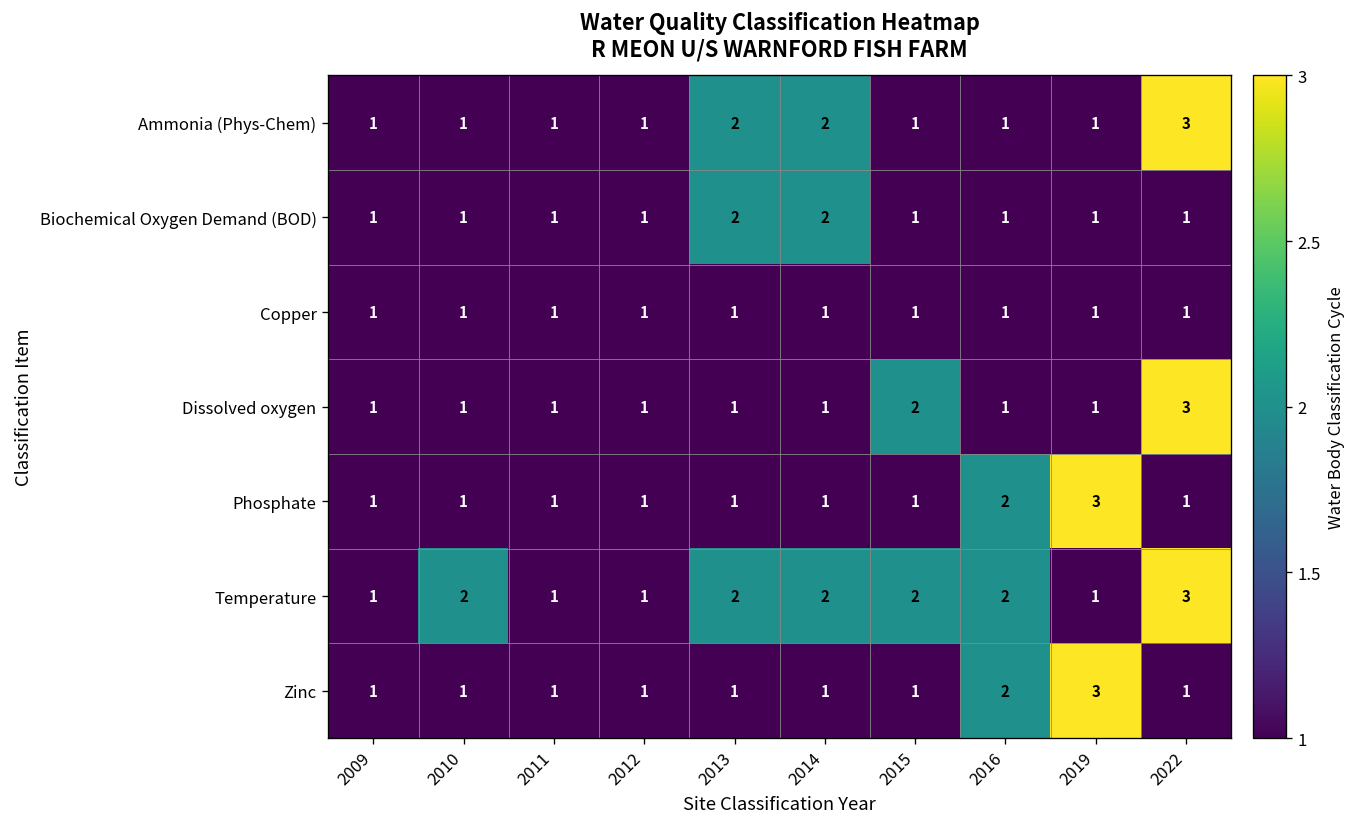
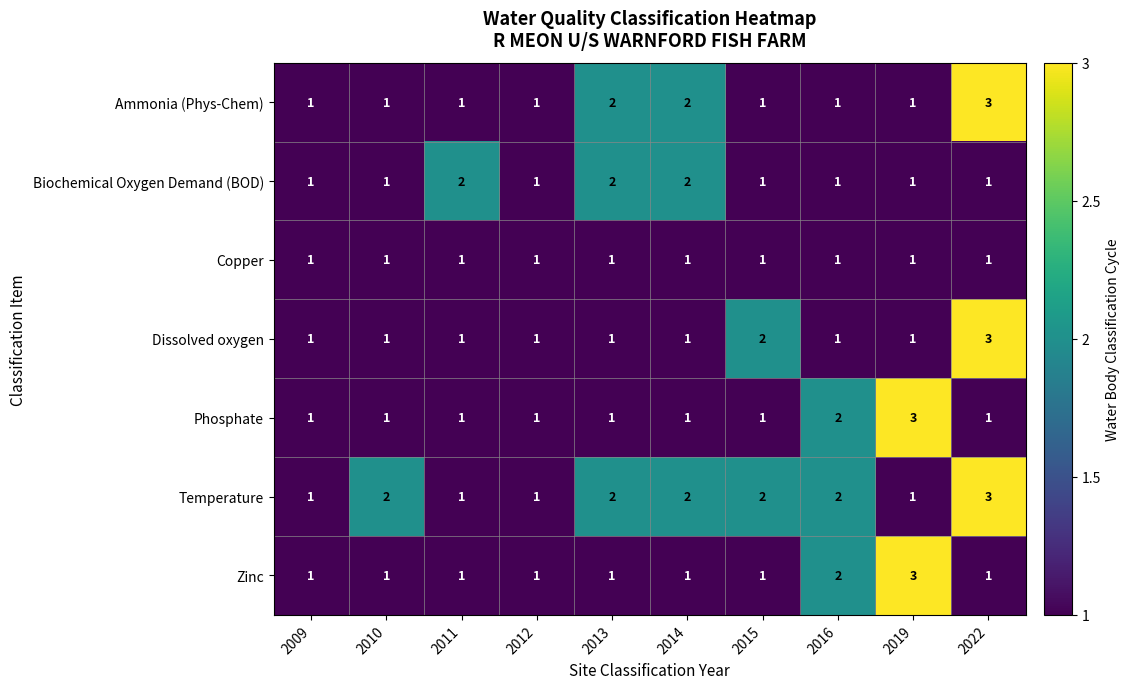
Biochemical Oxygen Demand (BOD), 2011: 1 -> 2
